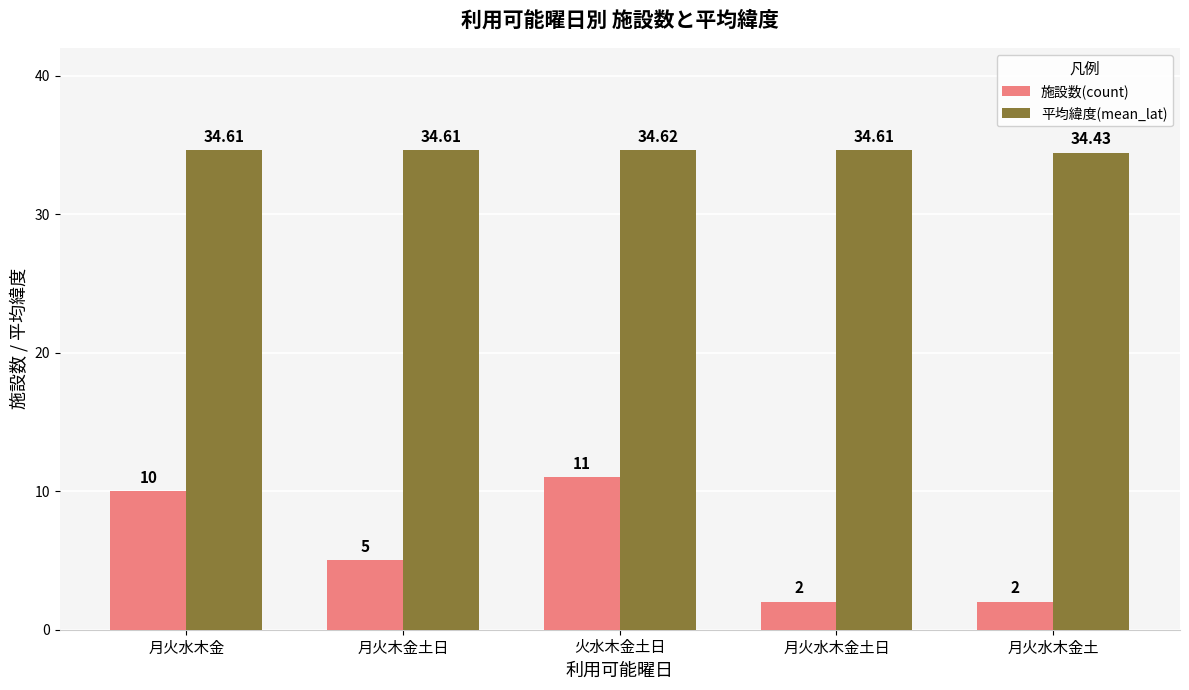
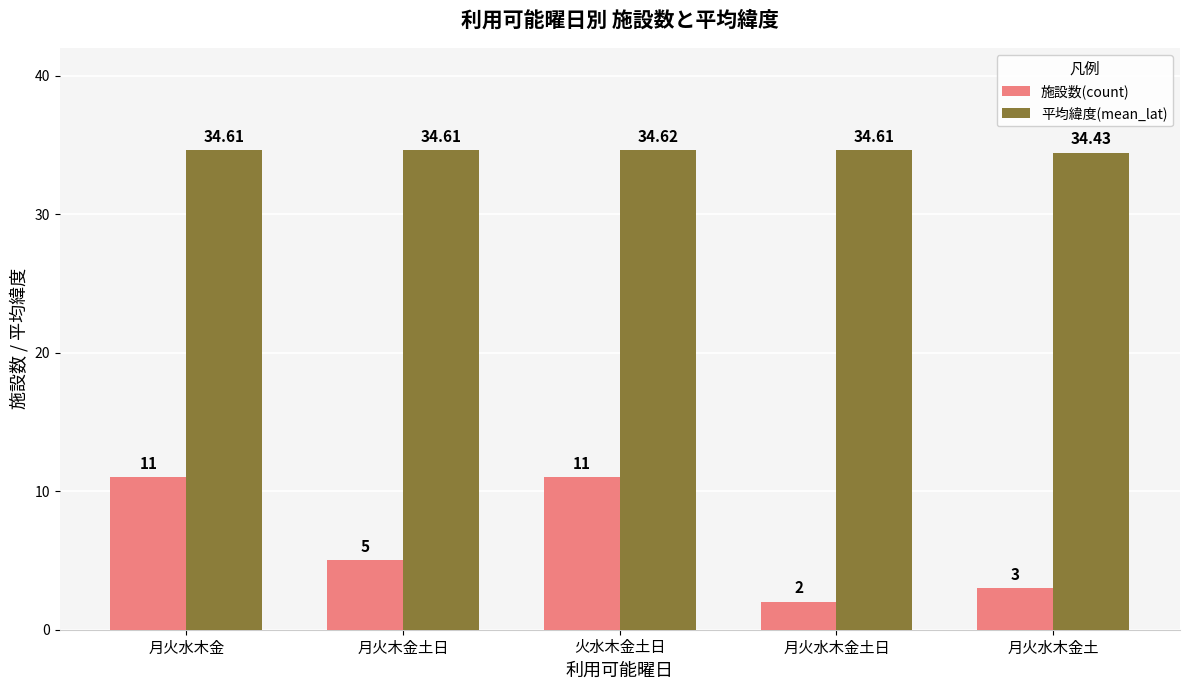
施設数(count), 月火水木金: 10 -> 11
施設数(count), 月火水木金土: 2 -> 3
